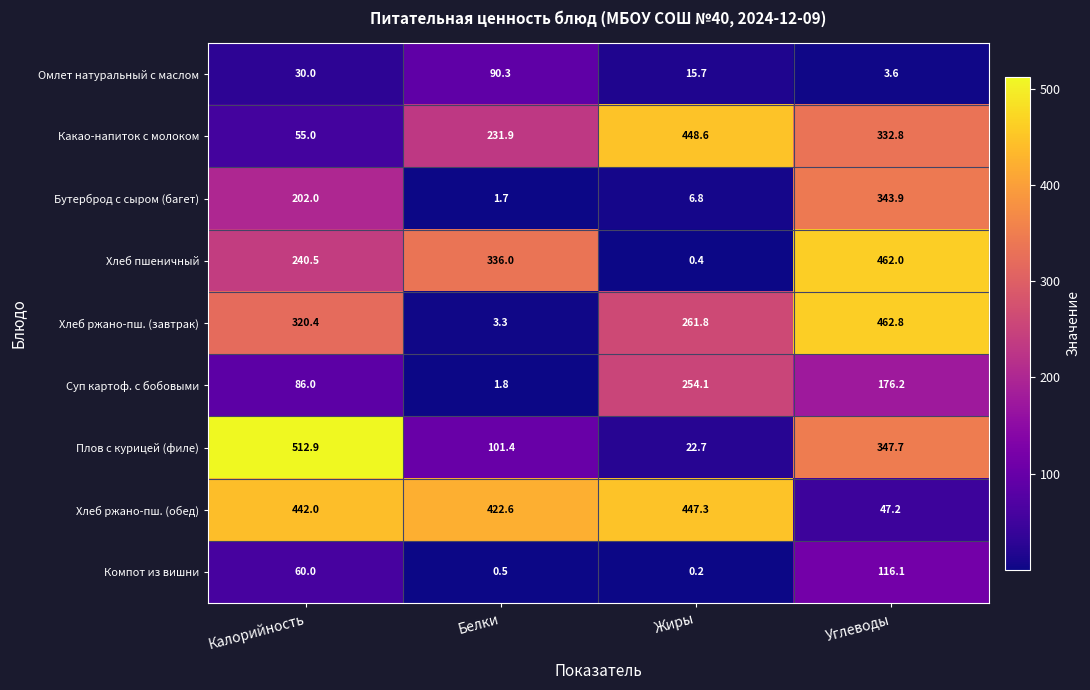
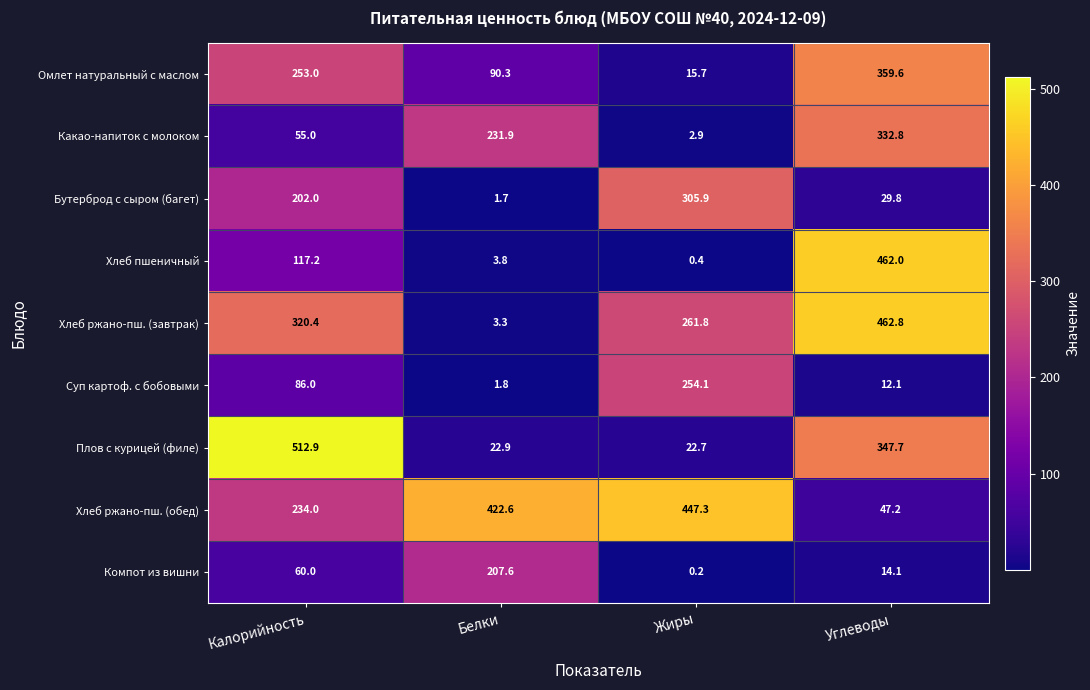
Омлет натуральный с маслом, Калорийность: 30.0 -> 253.0
Омлет натуральный с маслом, Углеводы: 3.6 -> 359.6
Какао-напиток с молоком, Жиры: 448.6 -> 2.9
Бутерброд с сыром (багет), Жиры: 6.8 -> 305.9
Бутерброд с сыром (багет), Углеводы: 343.9 -> 29.8
Хлеб пшеничный, Калорийность: 240.5 -> 117.2
Хлеб пшеничный, Белки: 336.0 -> 3.8
Суп картоф. с бобовыми, Углеводы: 176.2 -> 12.1
Плов с курицей (филе), Белки: 101.4 -> 22.9
Хлеб ржано-пш. (обед), Калорийность: 442.0 -> 234.0
Компот из вишни, Белки: 0.5 -> 207.6
Компот из вишни, Углеводы: 116.1 -> 14.1
